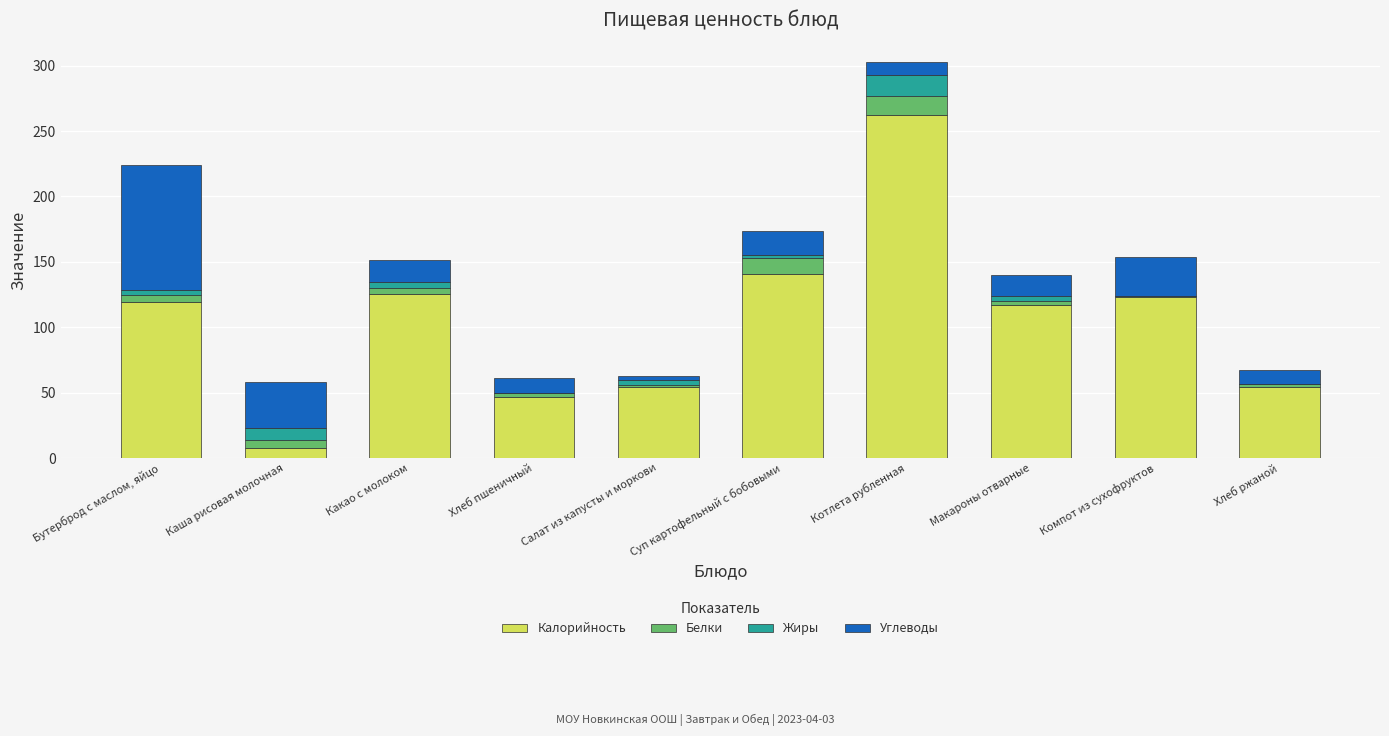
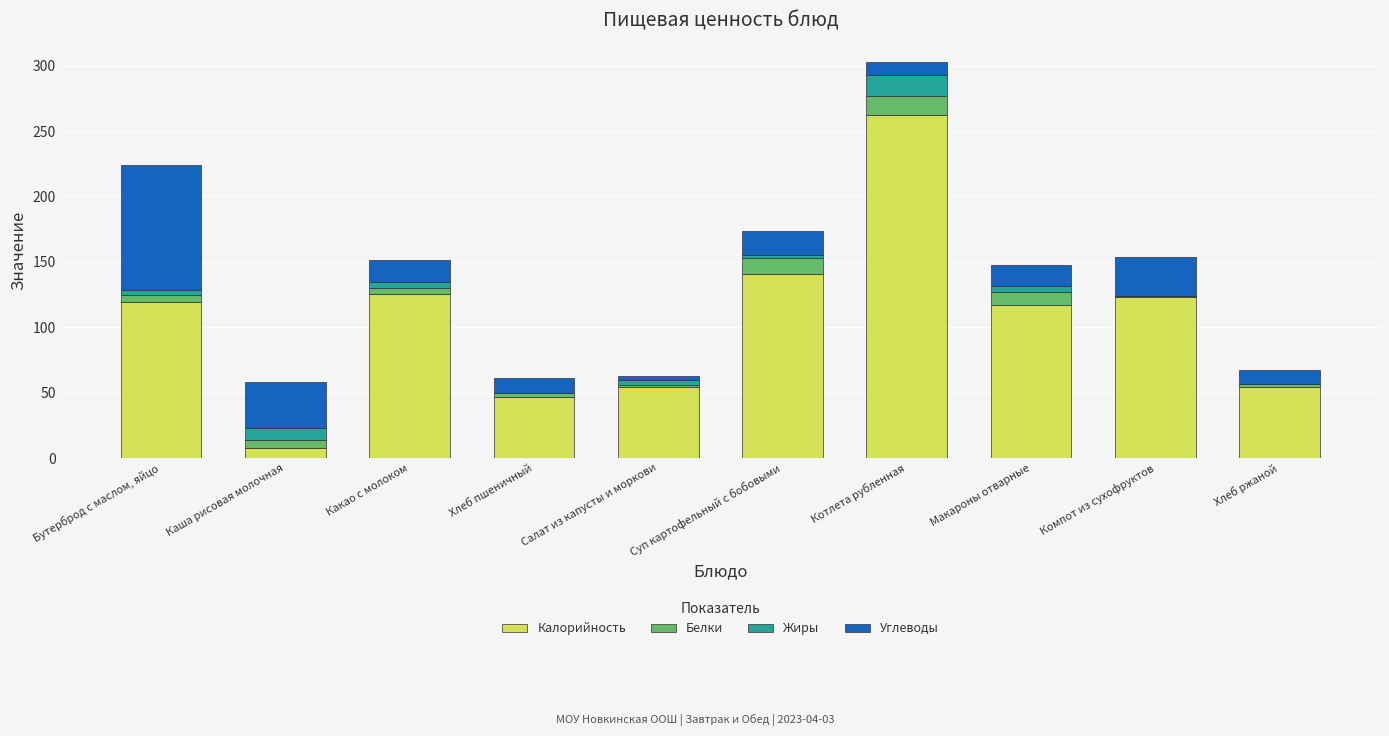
Белки, Макароны отварные: 3 -> 10
